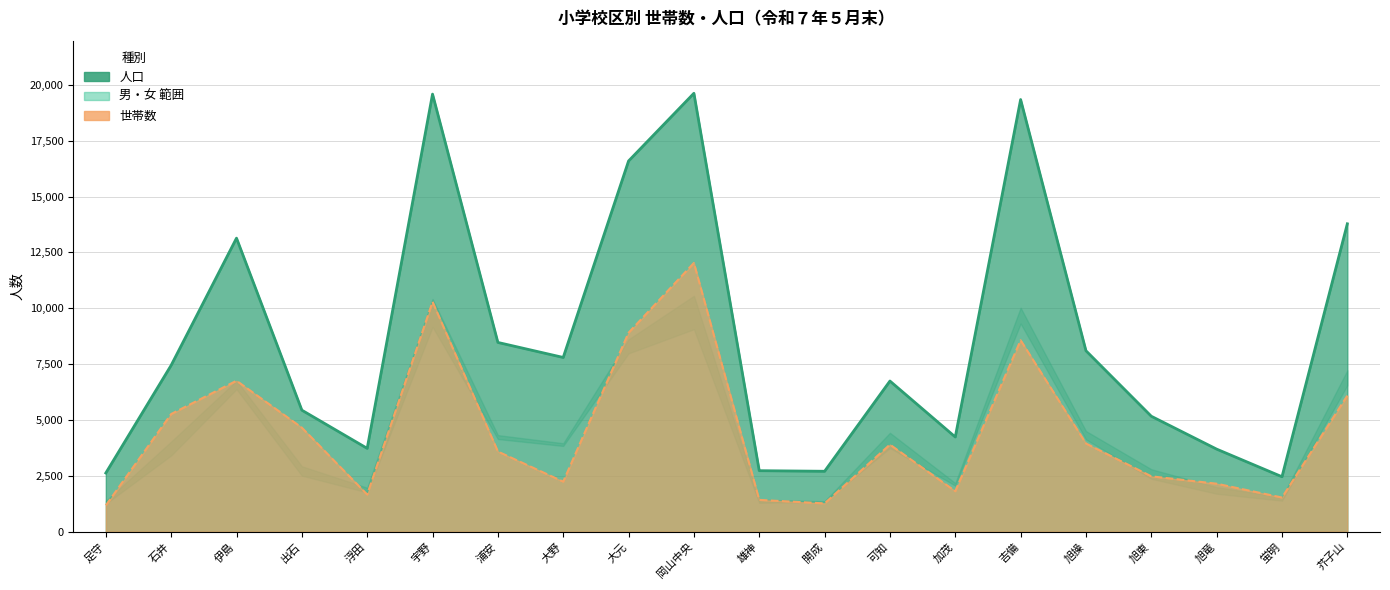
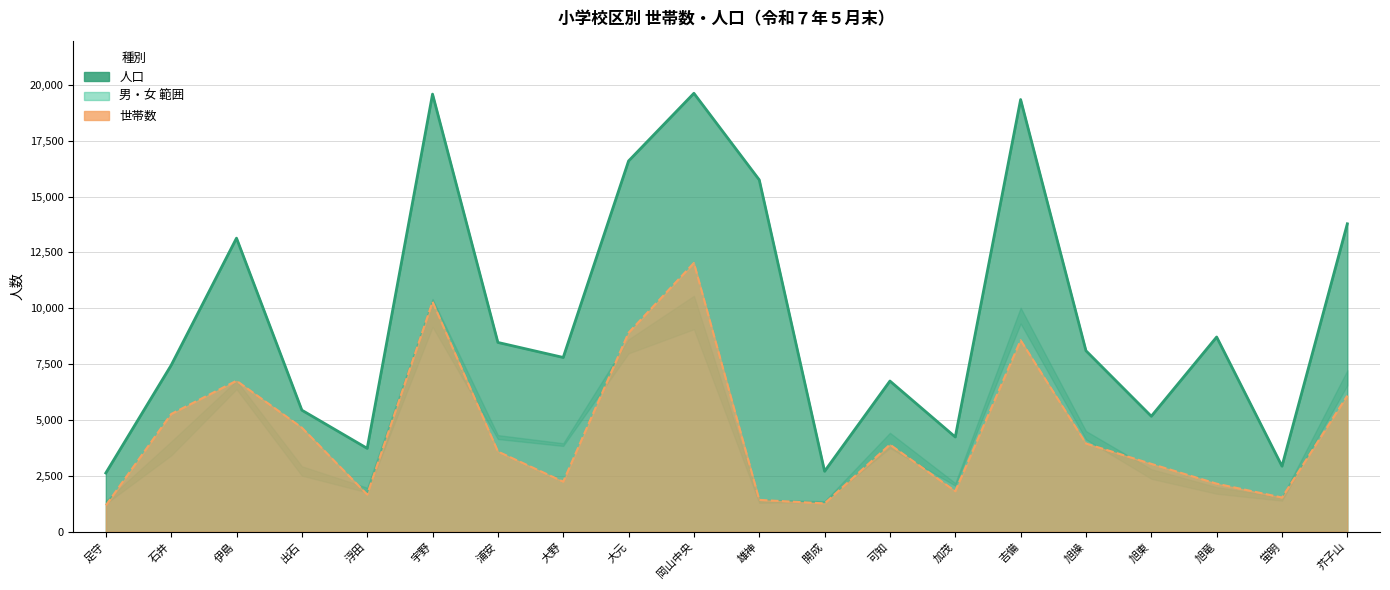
人口, 雄神: 2,700 -> 15,700
世帯数, 旭東: 2,500 -> 3,000
人口, 旭竜: 3,700 -> 8,700
人口, 蛍明: 2,500 -> 2,900
